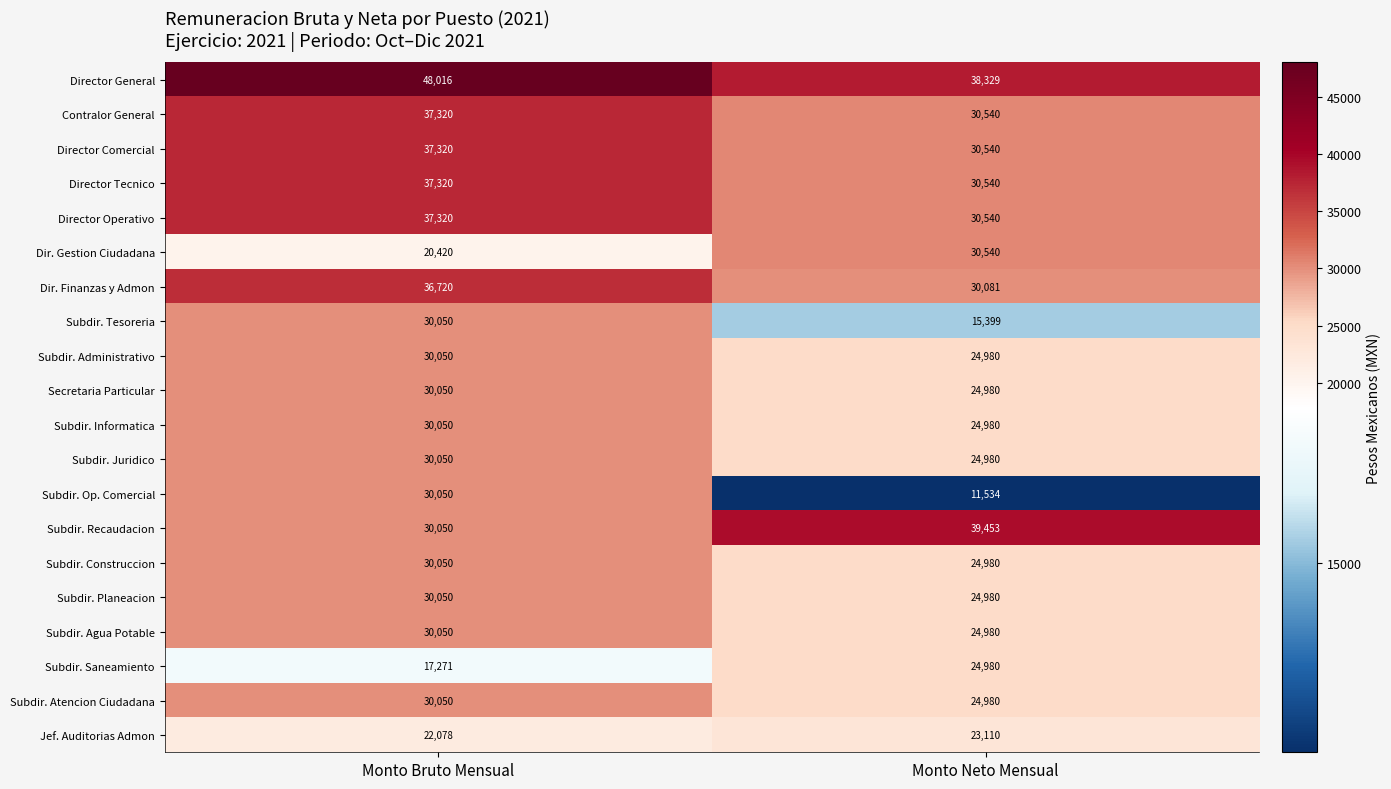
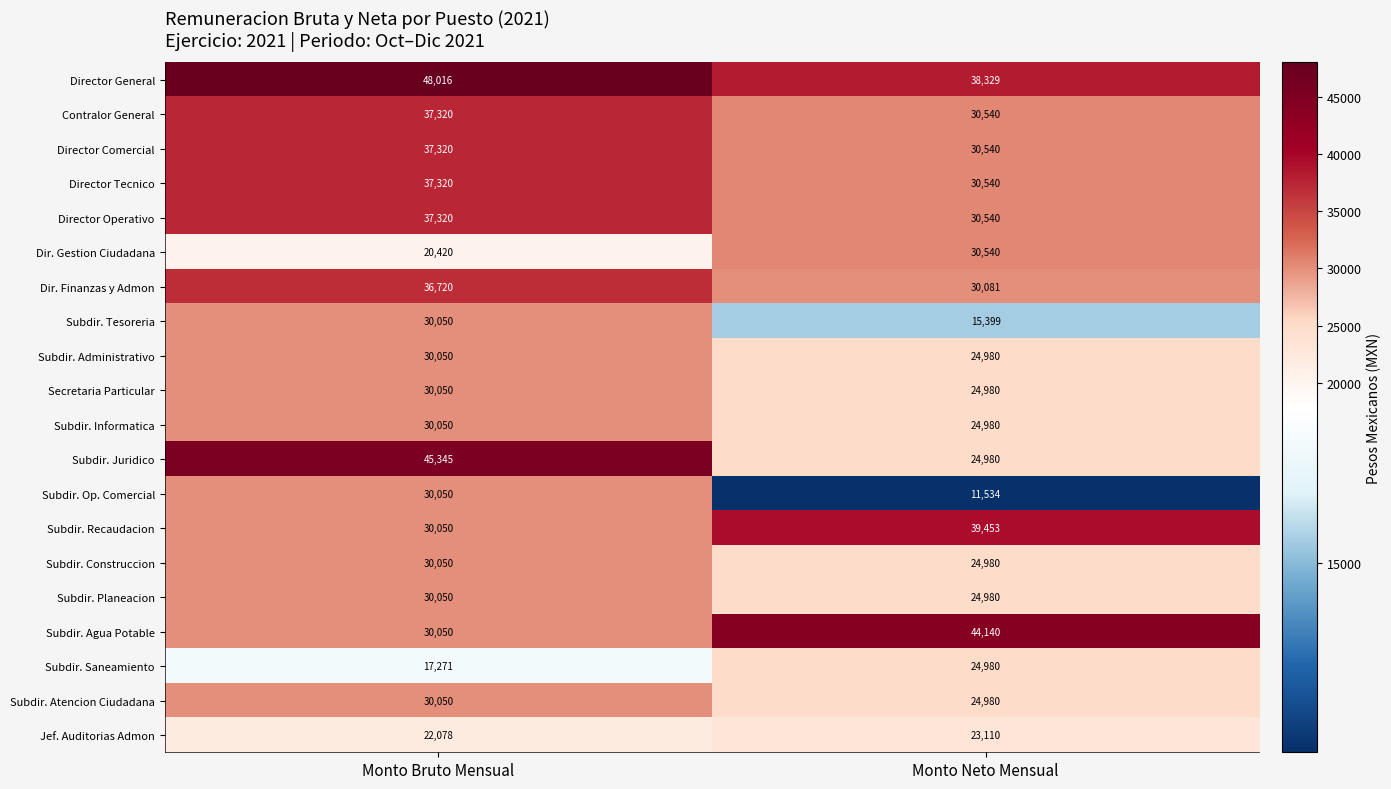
Subdir. Juridico, Monto Bruto Mensual: 30,050 -> 45,345
Subdir. Agua Potable, Monto Neto Mensual: 24,980 -> 44,140
